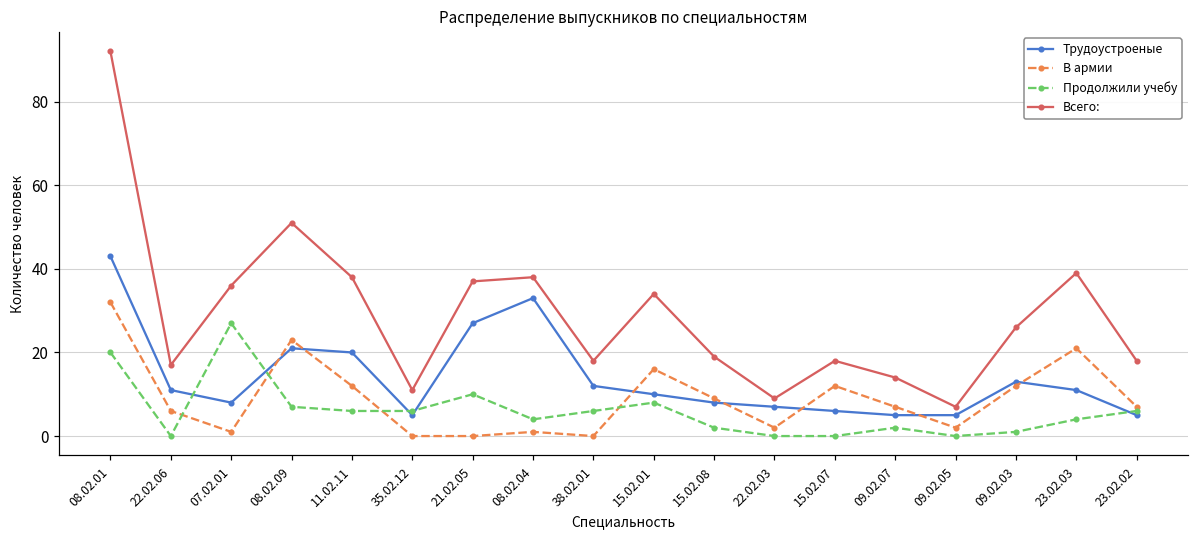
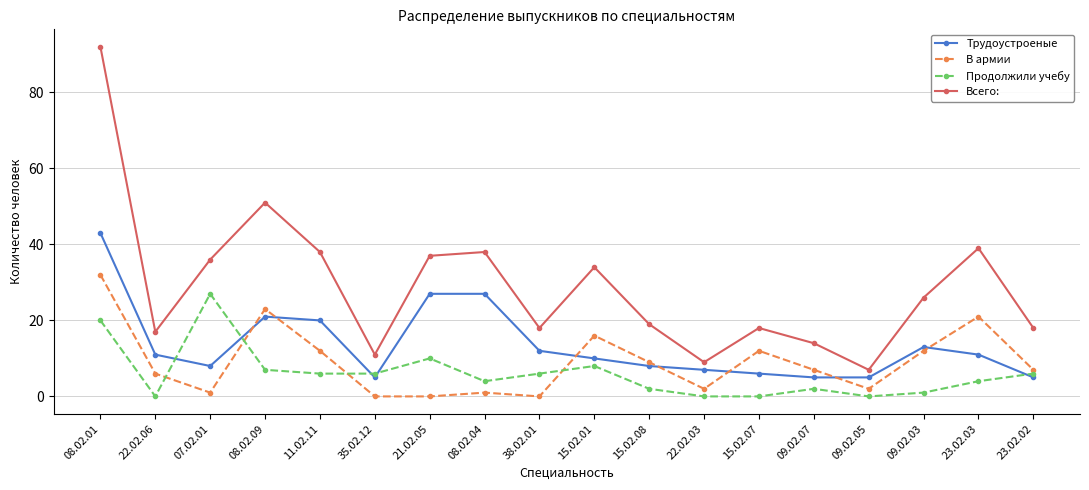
Трудоустроеные, 08.02.04: 33 -> 27
